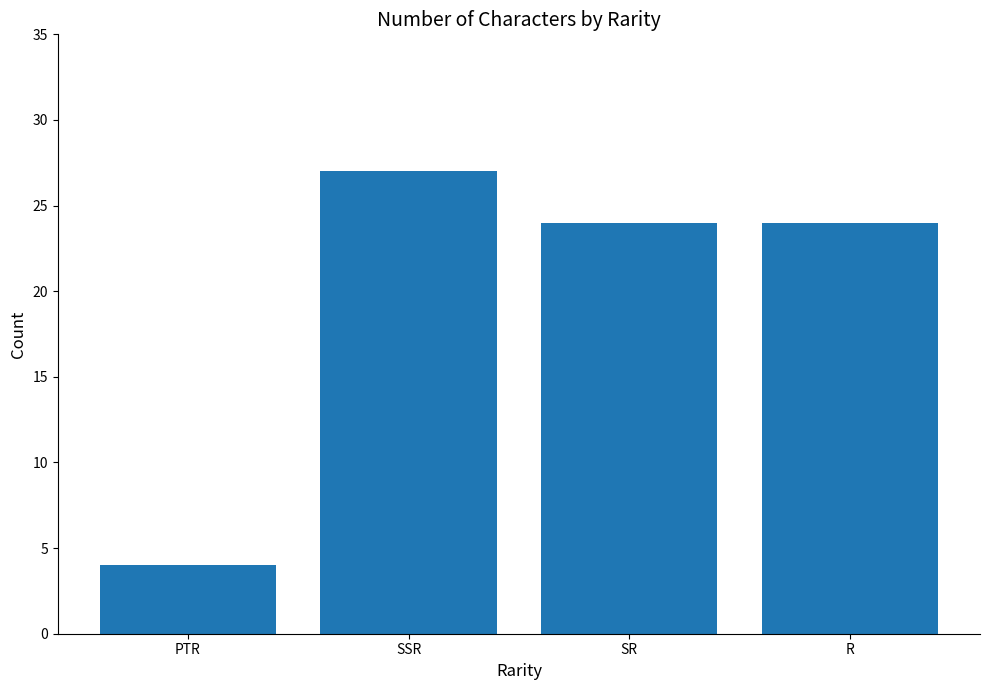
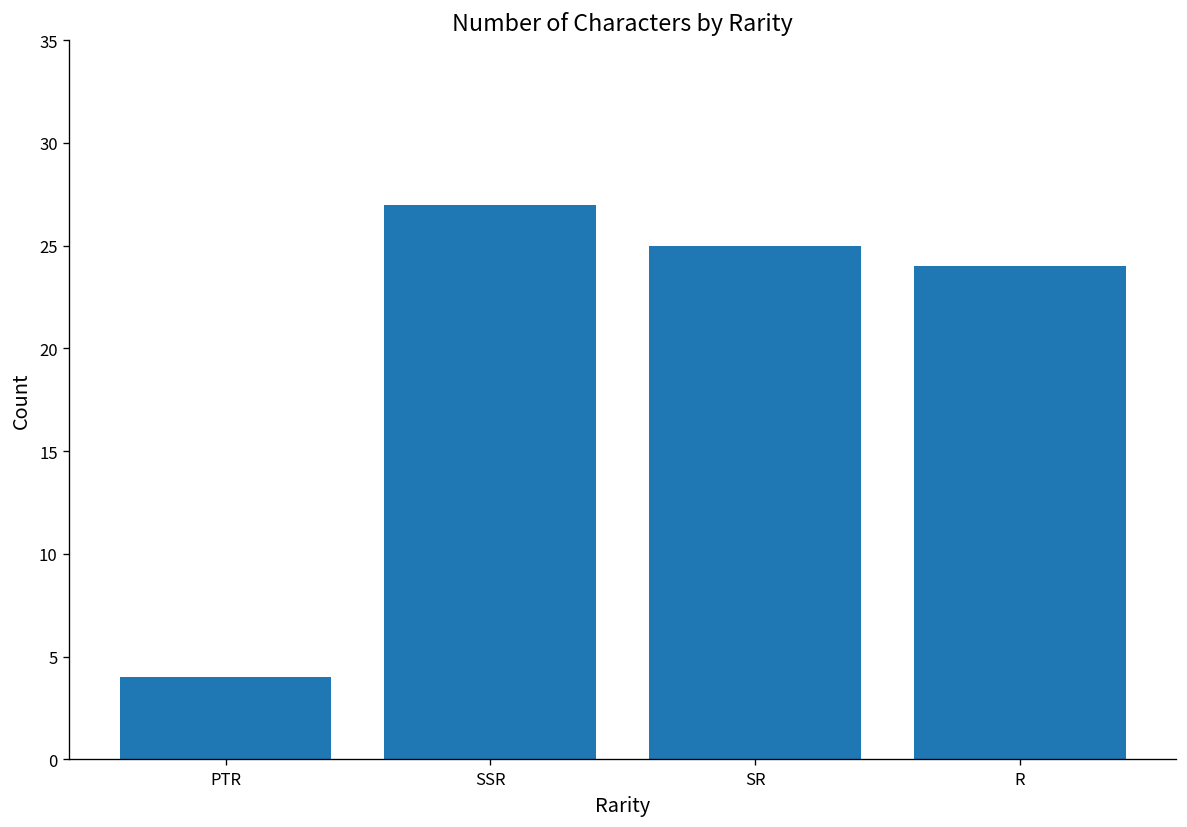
SR: 24 -> 25
